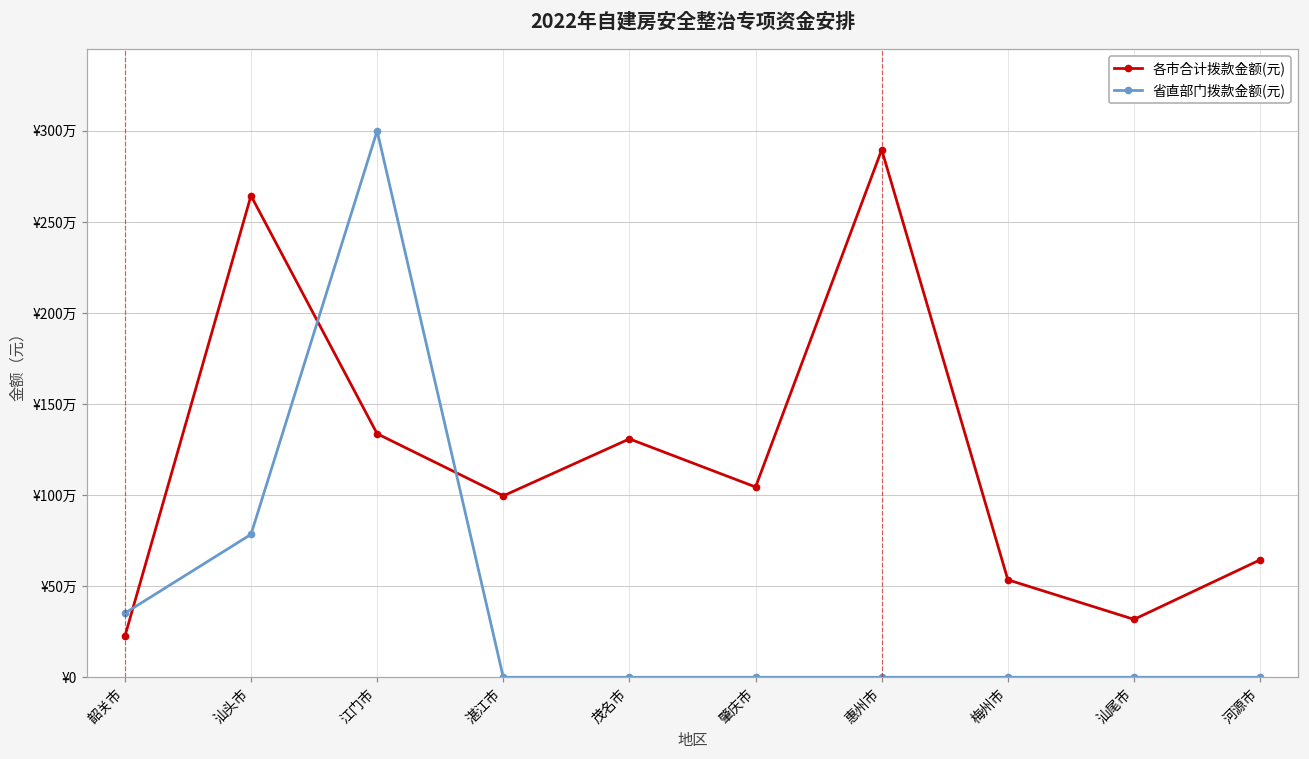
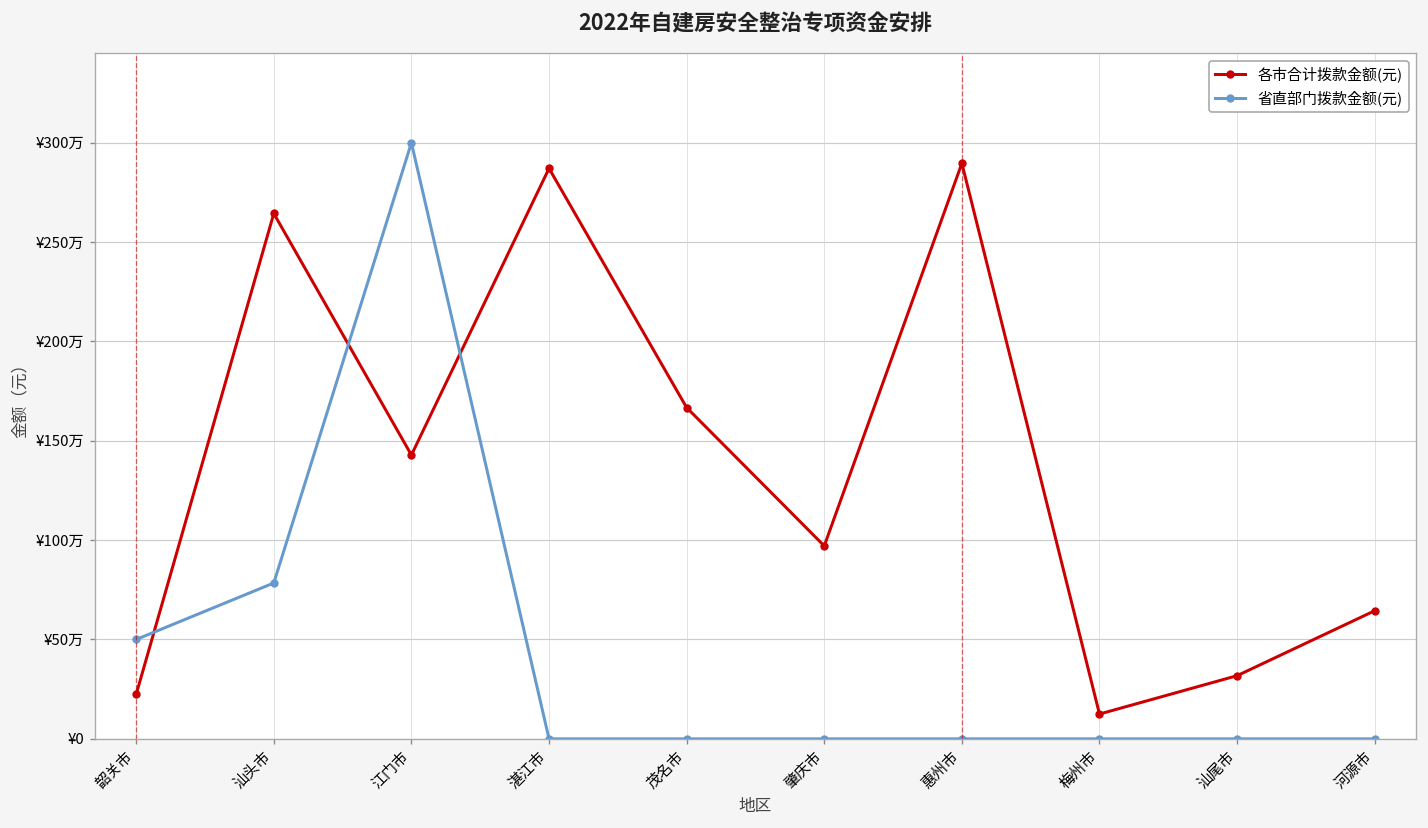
省直部门拨款金额(元), 韶关市: ¥35万 -> ¥50万
各市合计拨款金额(元), 江门市: ¥134万 -> ¥143万
各市合计拨款金额(元), 湛江市: ¥100万 -> ¥287万
各市合计拨款金额(元), 茂名市: ¥131万 -> ¥167万
各市合计拨款金额(元), 肇庆市: ¥104万 -> ¥97万
各市合计拨款金额(元), 梅州市: ¥54万 -> ¥12万
